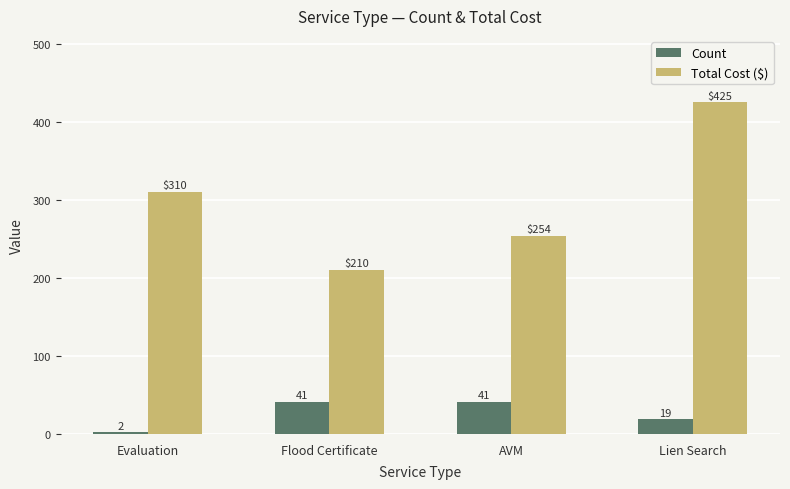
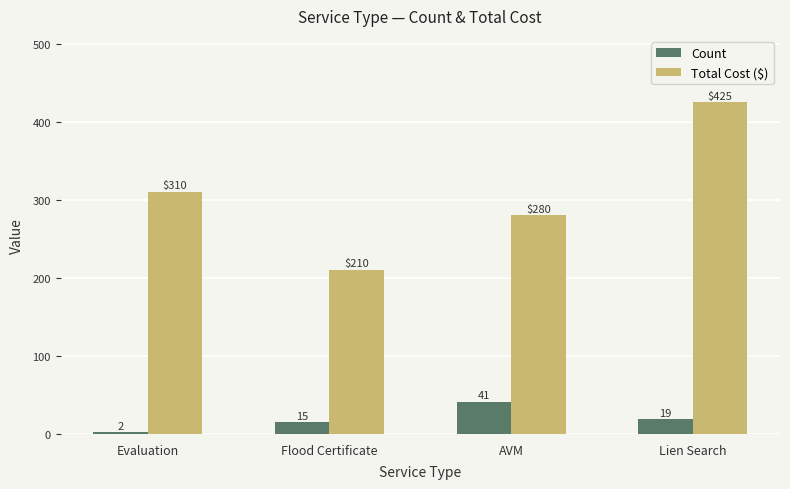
Count, Flood Certificate: 41 -> 15
Total Cost ($), AVM: $254 -> $280
